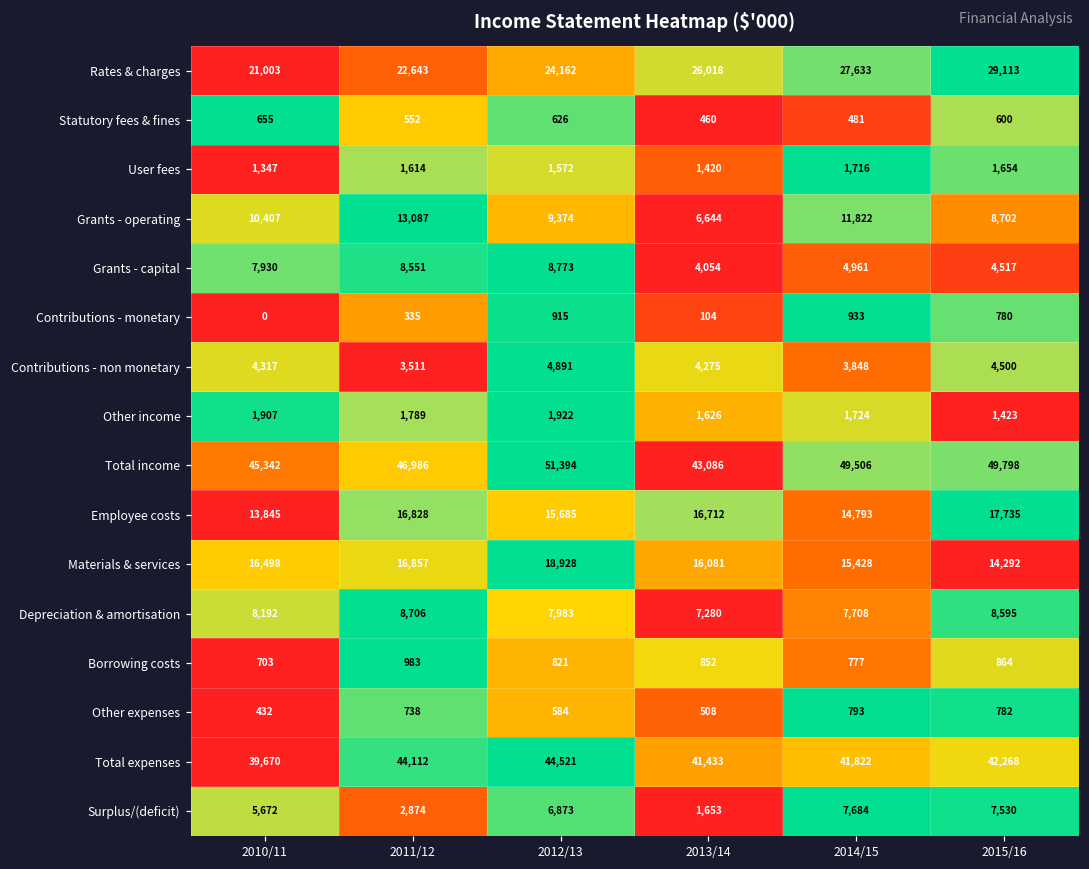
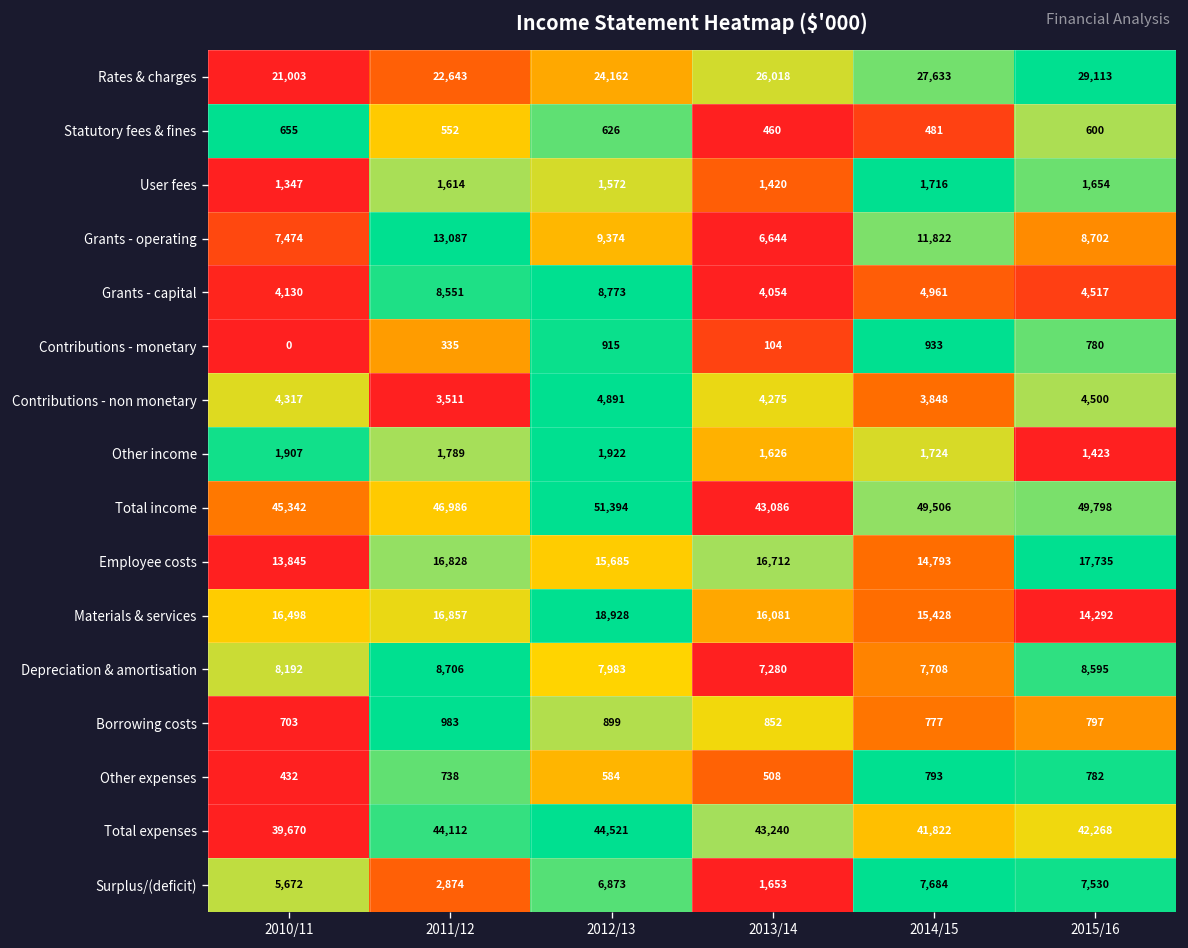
Grants - operating, 2010/11: 10,407 -> 7,474
Grants - capital, 2010/11: 7,930 -> 4,130
Borrowing costs, 2012/13: 821 -> 899
Borrowing costs, 2015/16: 864 -> 797
Total expenses, 2013/14: 41,433 -> 43,240
